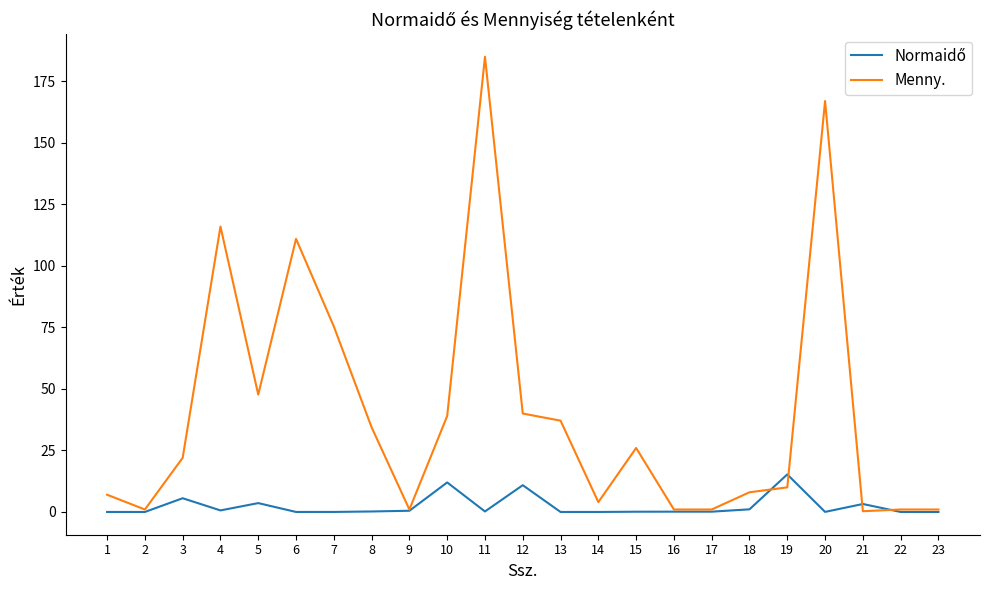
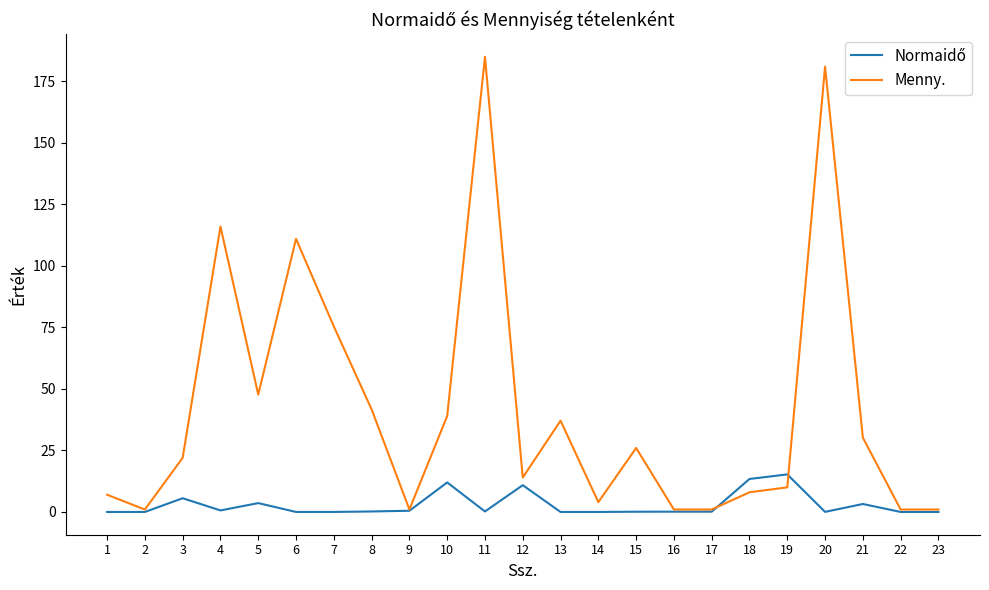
Menny., 8: 34 -> 42
Menny., 12: 40 -> 14
Normaidő, 18: 1 -> 13
Menny., 20: 167 -> 181
Menny., 21: 0 -> 30
